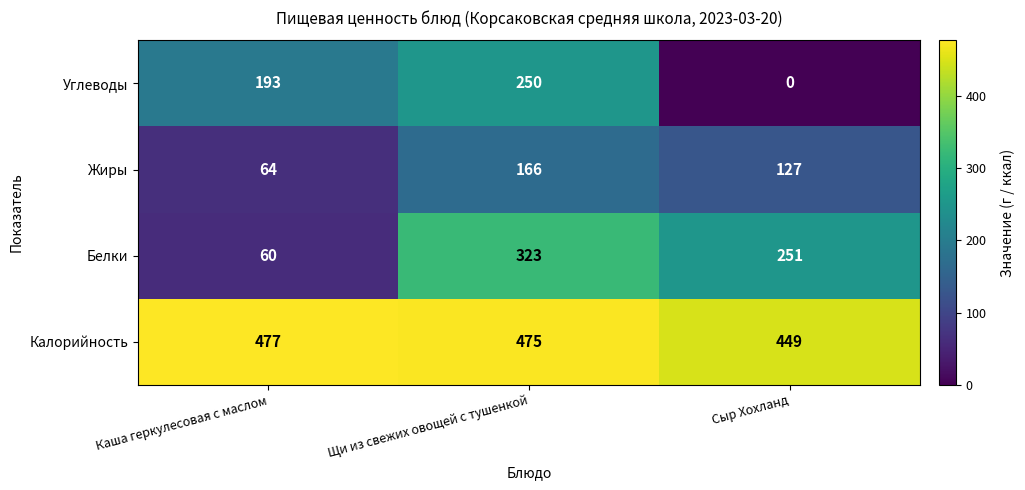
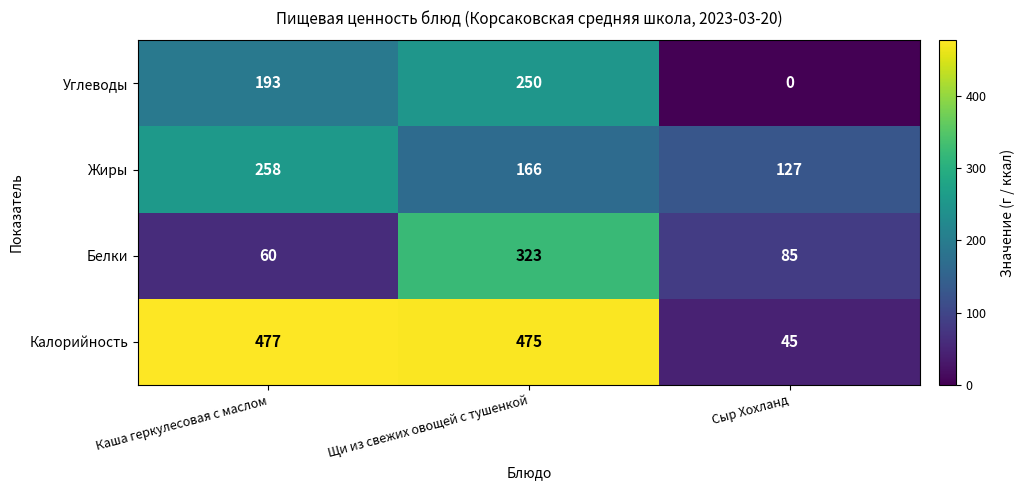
Жиры, Каша геркулесовая с маслом: 64 -> 258
Белки, Сыр Хохланд: 251 -> 85
Калорийность, Сыр Хохланд: 449 -> 45
